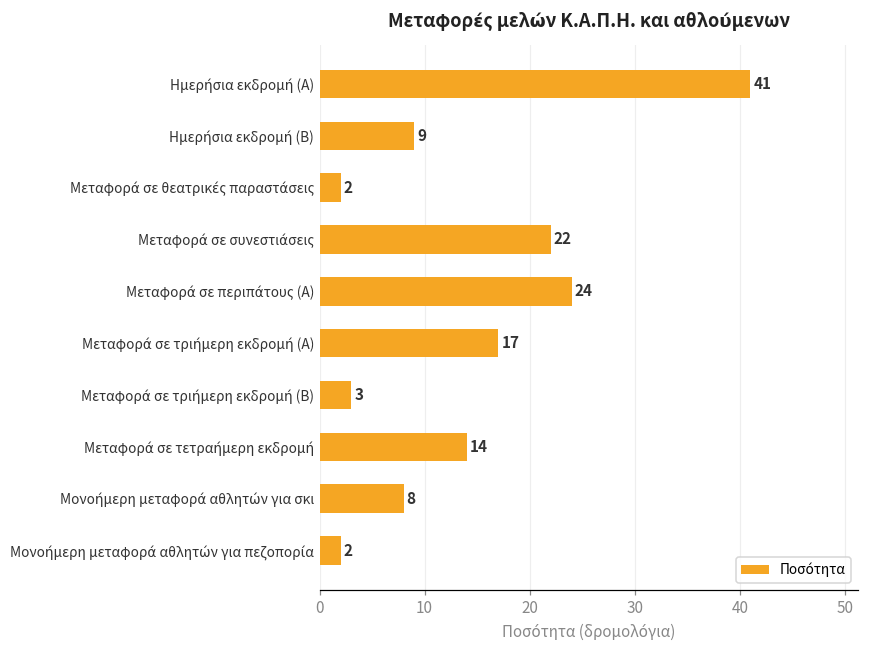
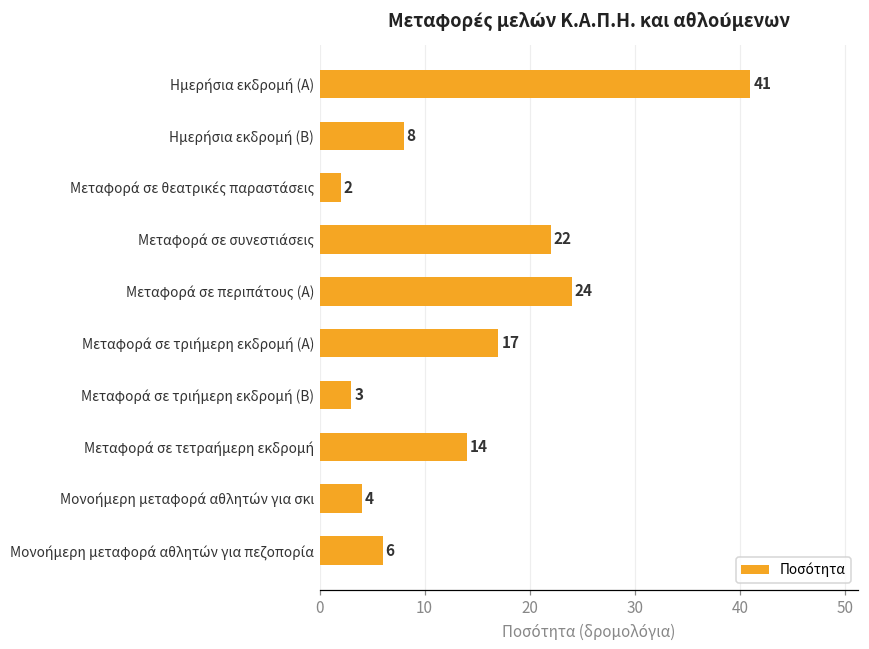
Ημερήσια εκδρομή (B): 9 -> 8
Μονοήμερη μεταφορά αθλητών για σκι: 8 -> 4
Μονοήμερη μεταφορά αθλητών για πεζοπορία: 2 -> 6
